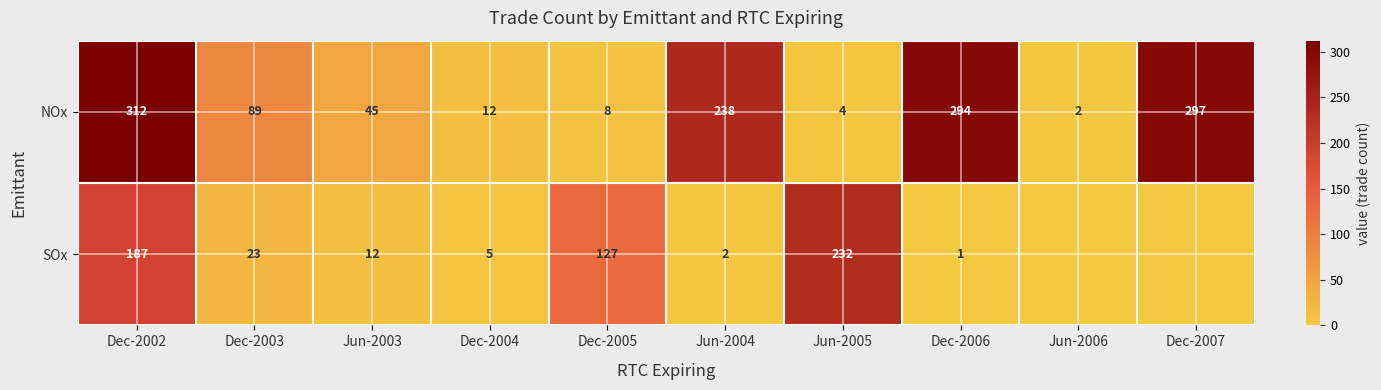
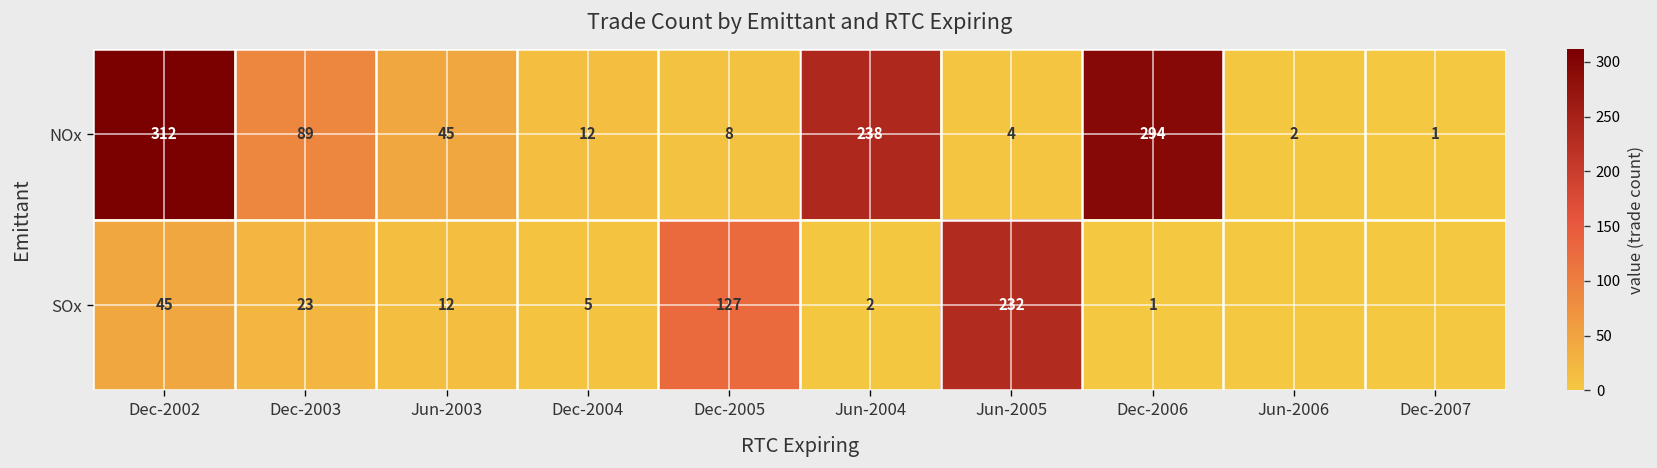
NOx, Dec-2007: 297 -> 1
SOx, Dec-2002: 187 -> 45
